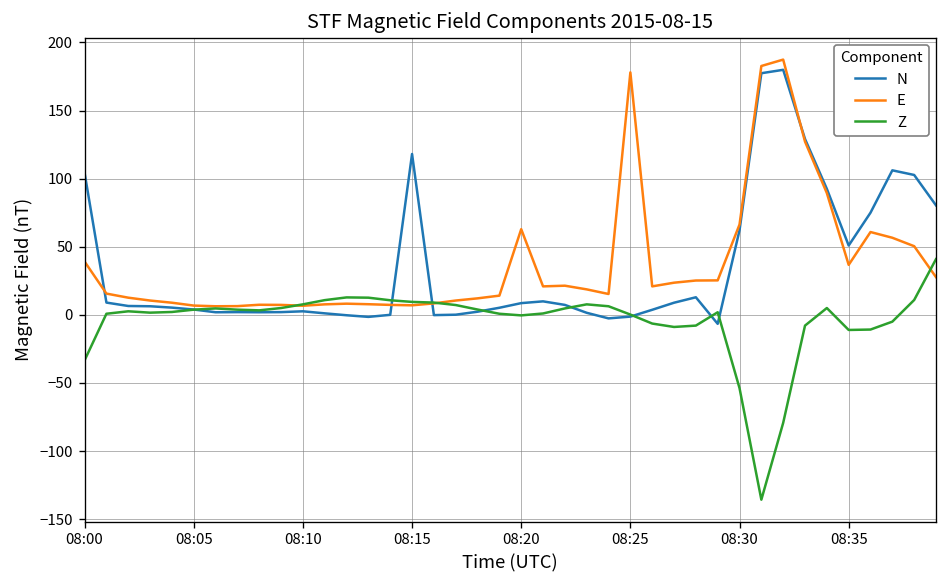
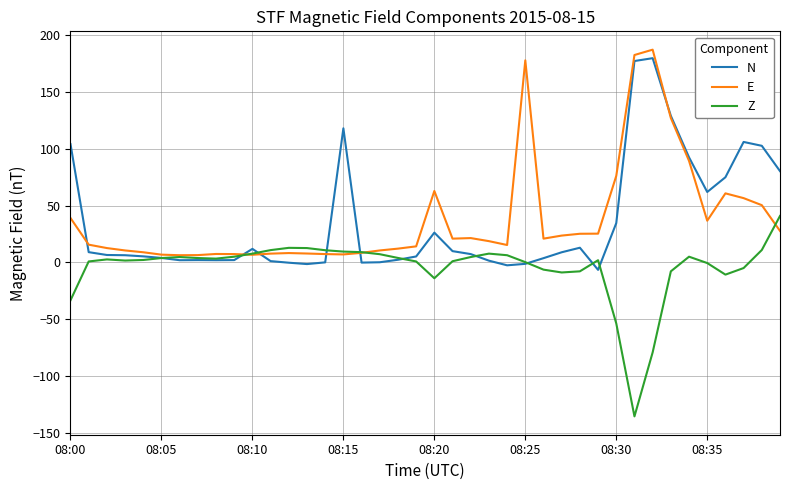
N, 08:10: 3 -> 12
N, 08:20: 9 -> 26
Z, 08:20: 0 -> -14
N, 08:30: 62 -> 35
E, 08:30: 66 -> 76
N, 08:35: 51 -> 62
Z, 08:35: -11 -> -1
